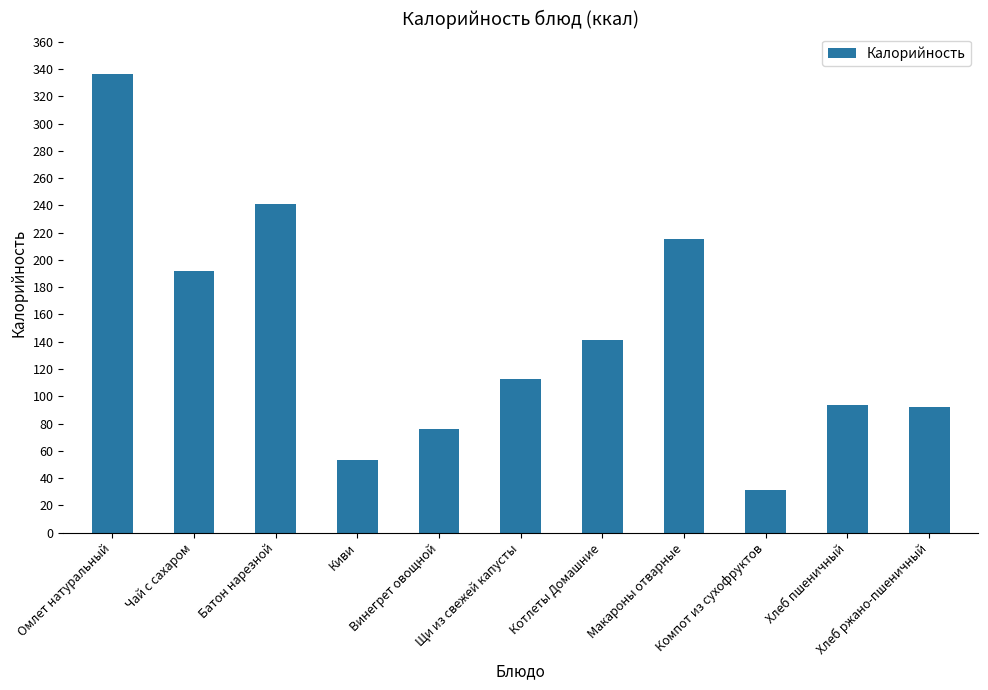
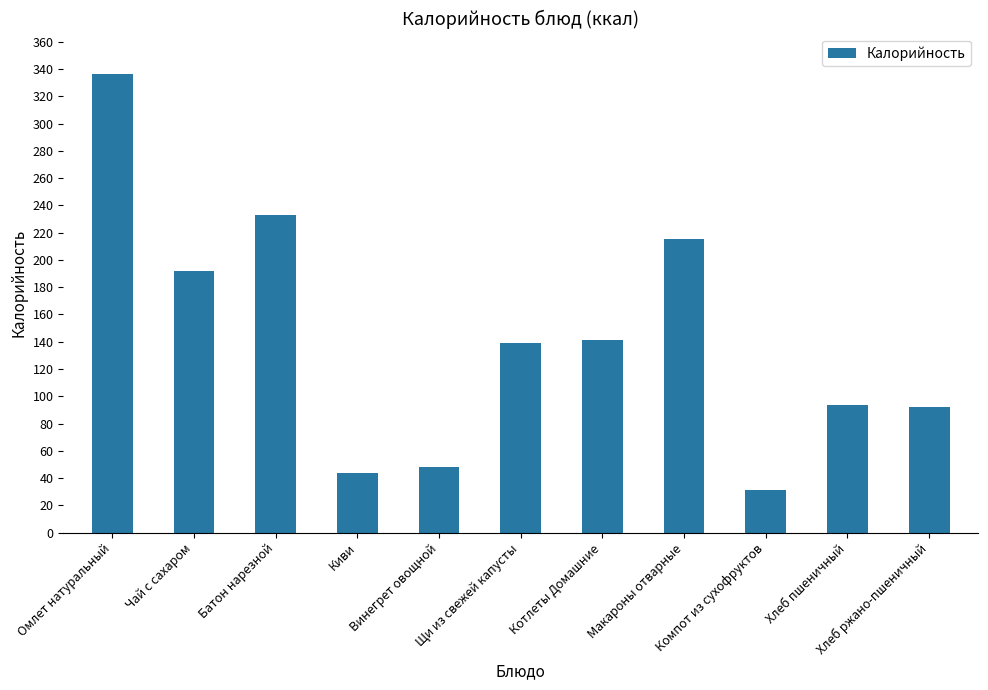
Батон нарезной: 241 -> 233
Киви: 54 -> 44
Винегрет овощной: 76 -> 48
Щи из свежей капусты: 113 -> 139
